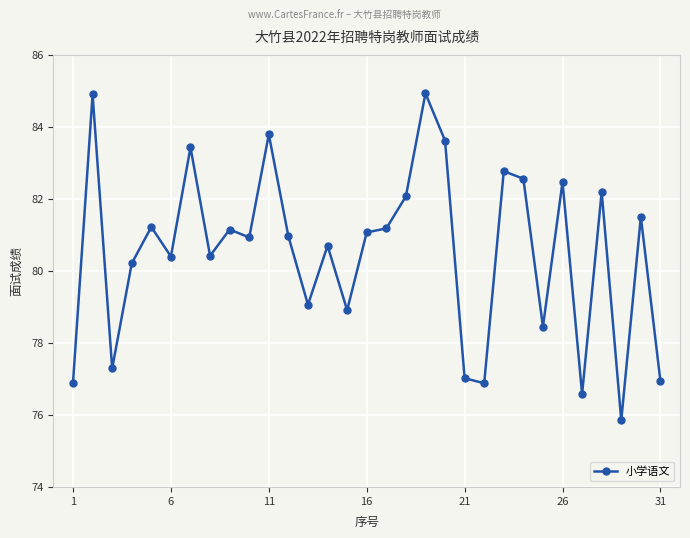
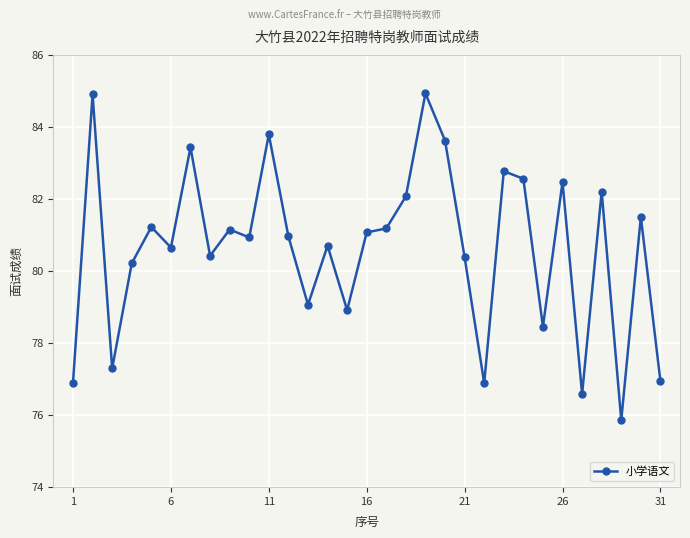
6: 80.4 -> 80.7
21: 77.0 -> 80.4
